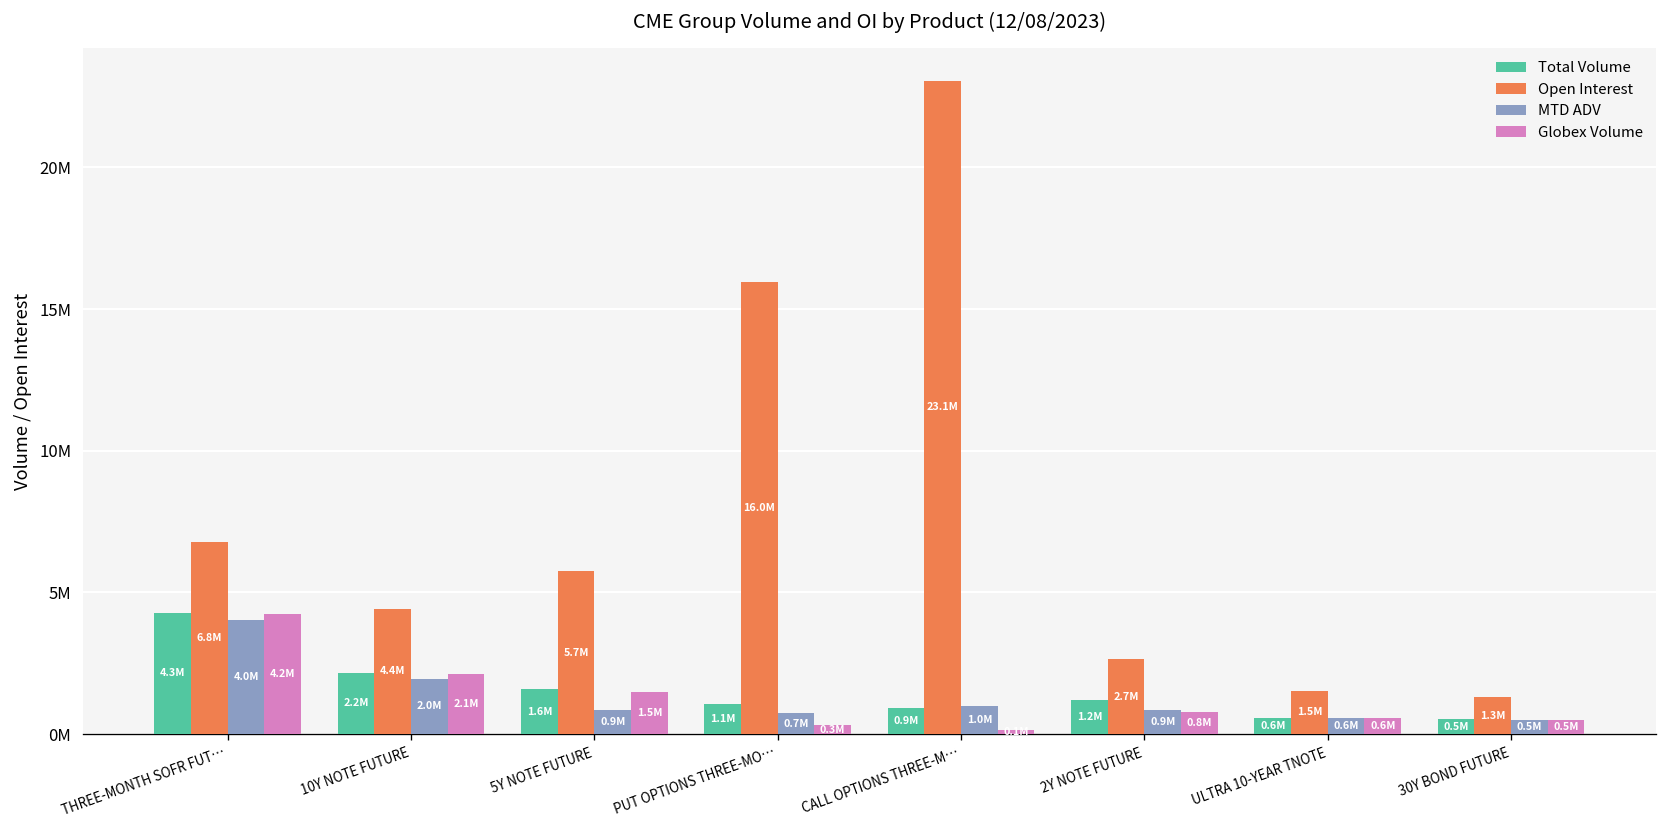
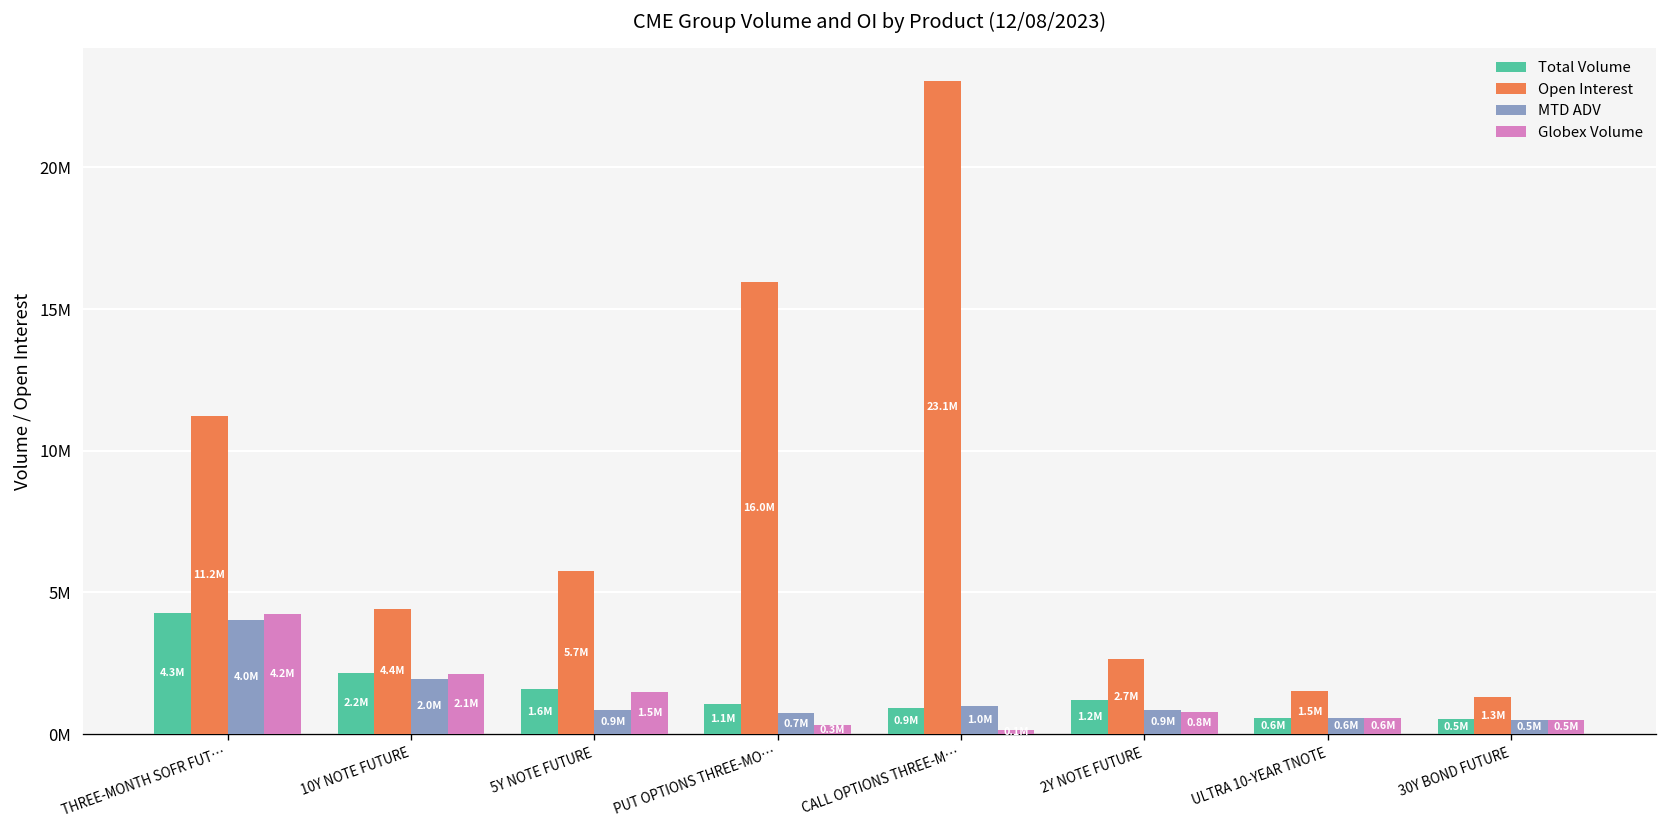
Open Interest, THREE-MONTH SOFR FUT…: 6.8M -> 11.2M
